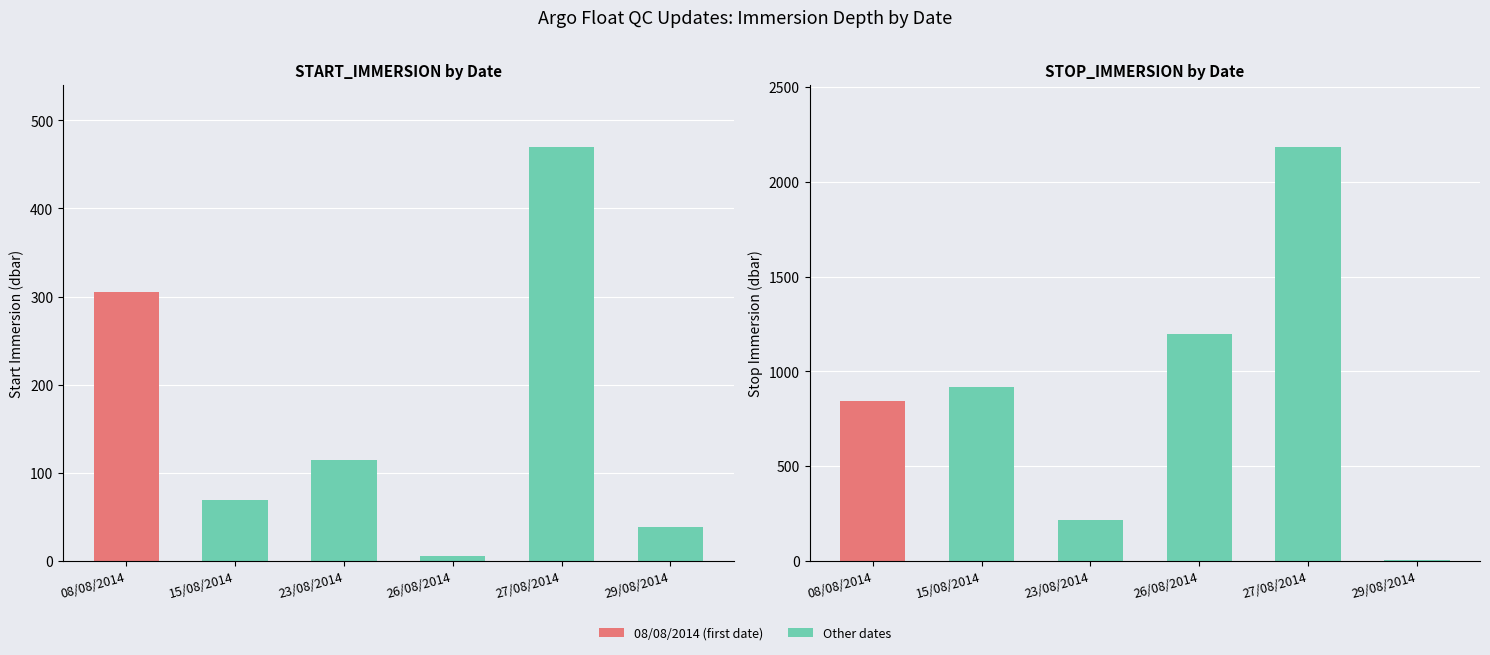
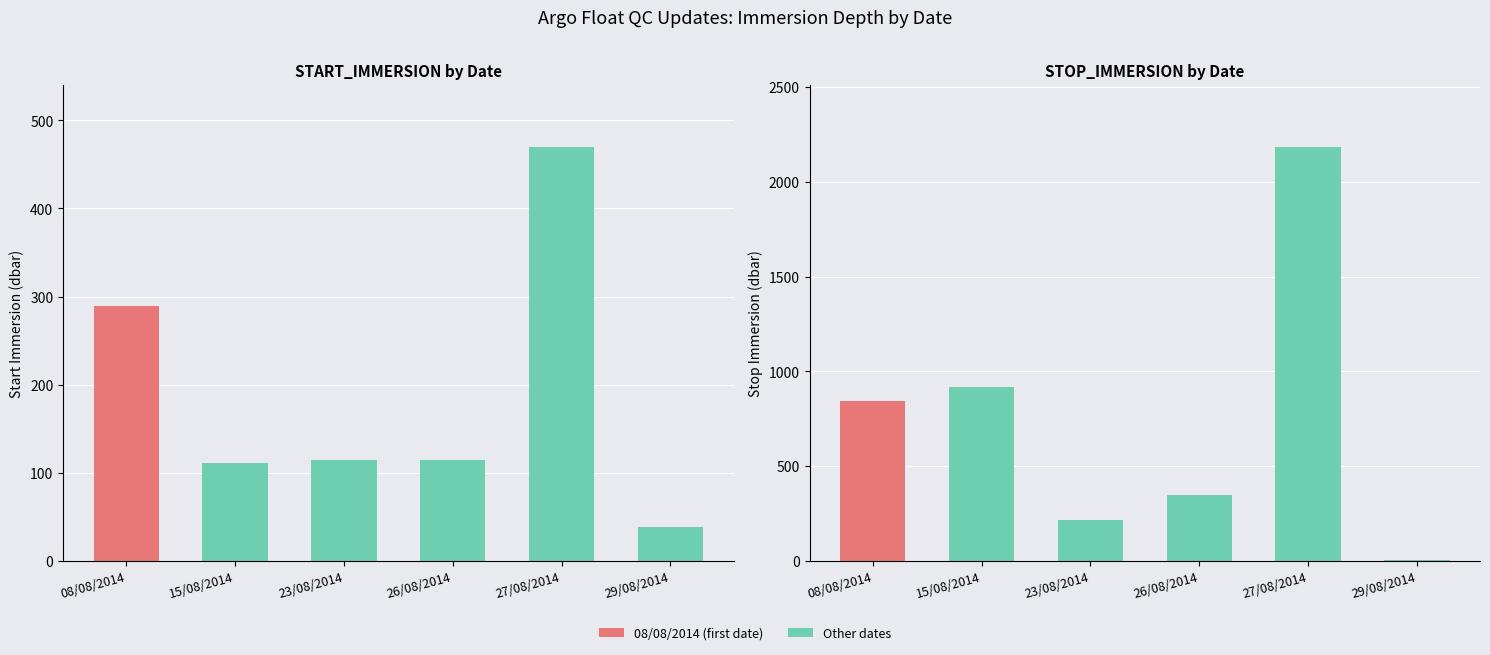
START_IMMERSION by Date, 08/08/2014: 310 -> 290
START_IMMERSION by Date, 15/08/2014: 70 -> 110
START_IMMERSION by Date, 26/08/2014: 10 -> 110
STOP_IMMERSION by Date, 26/08/2014: 1200 -> 350
